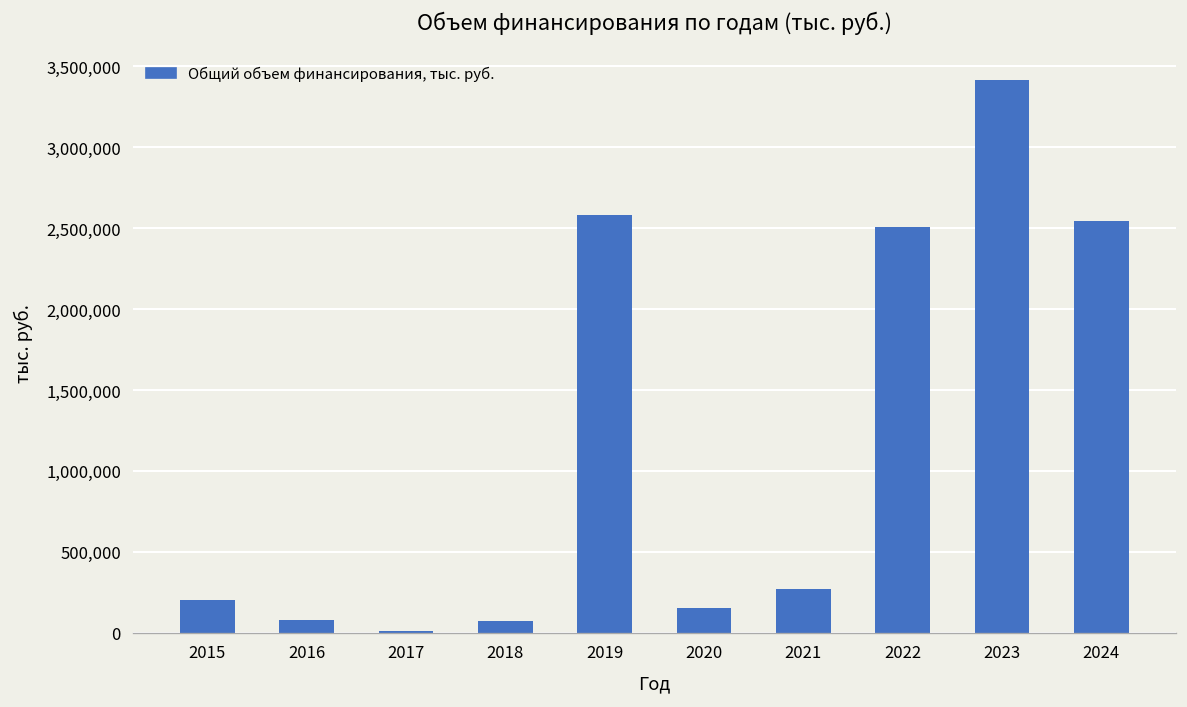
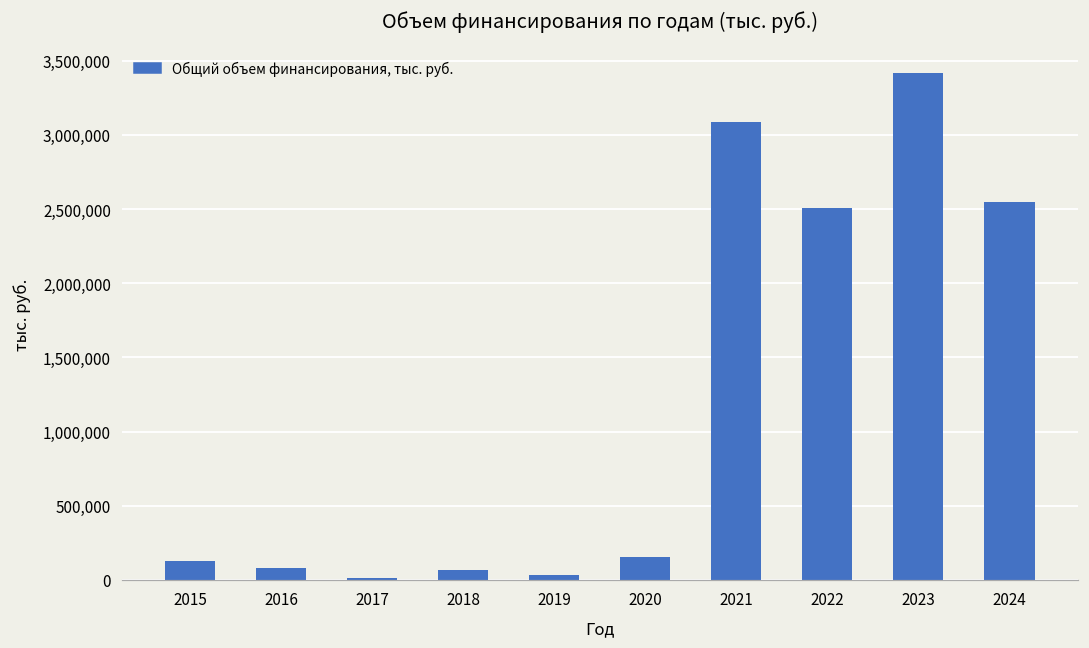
2015: 200,000 -> 120,000
2019: 2,580,000 -> 40,000
2021: 270,000 -> 3,090,000
